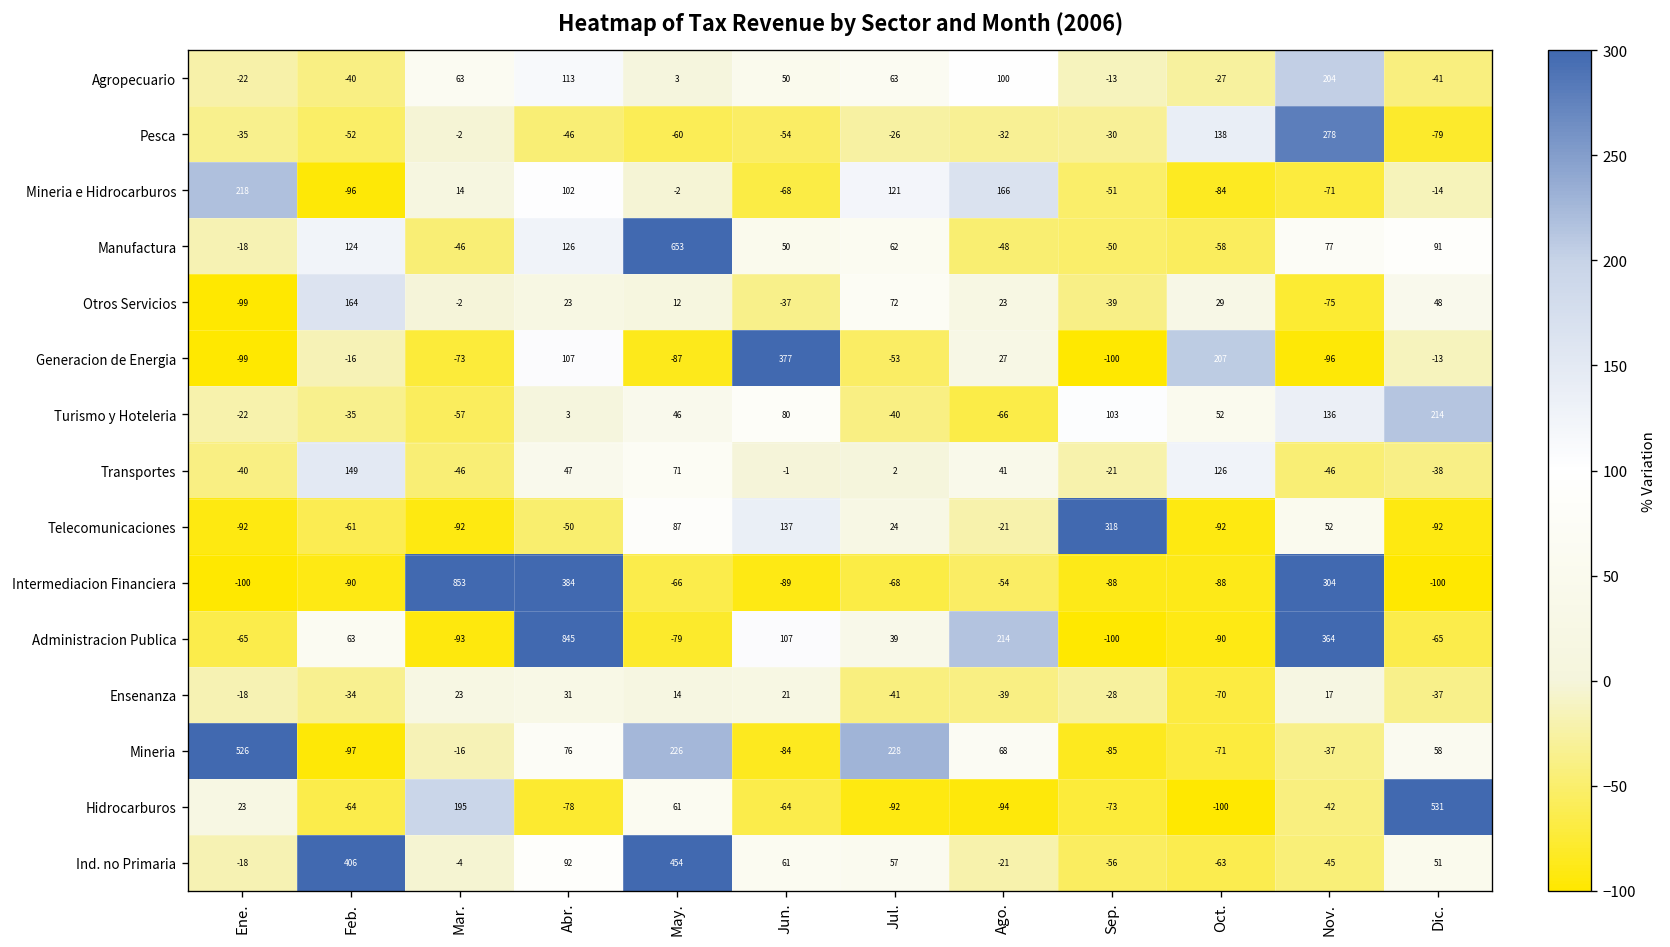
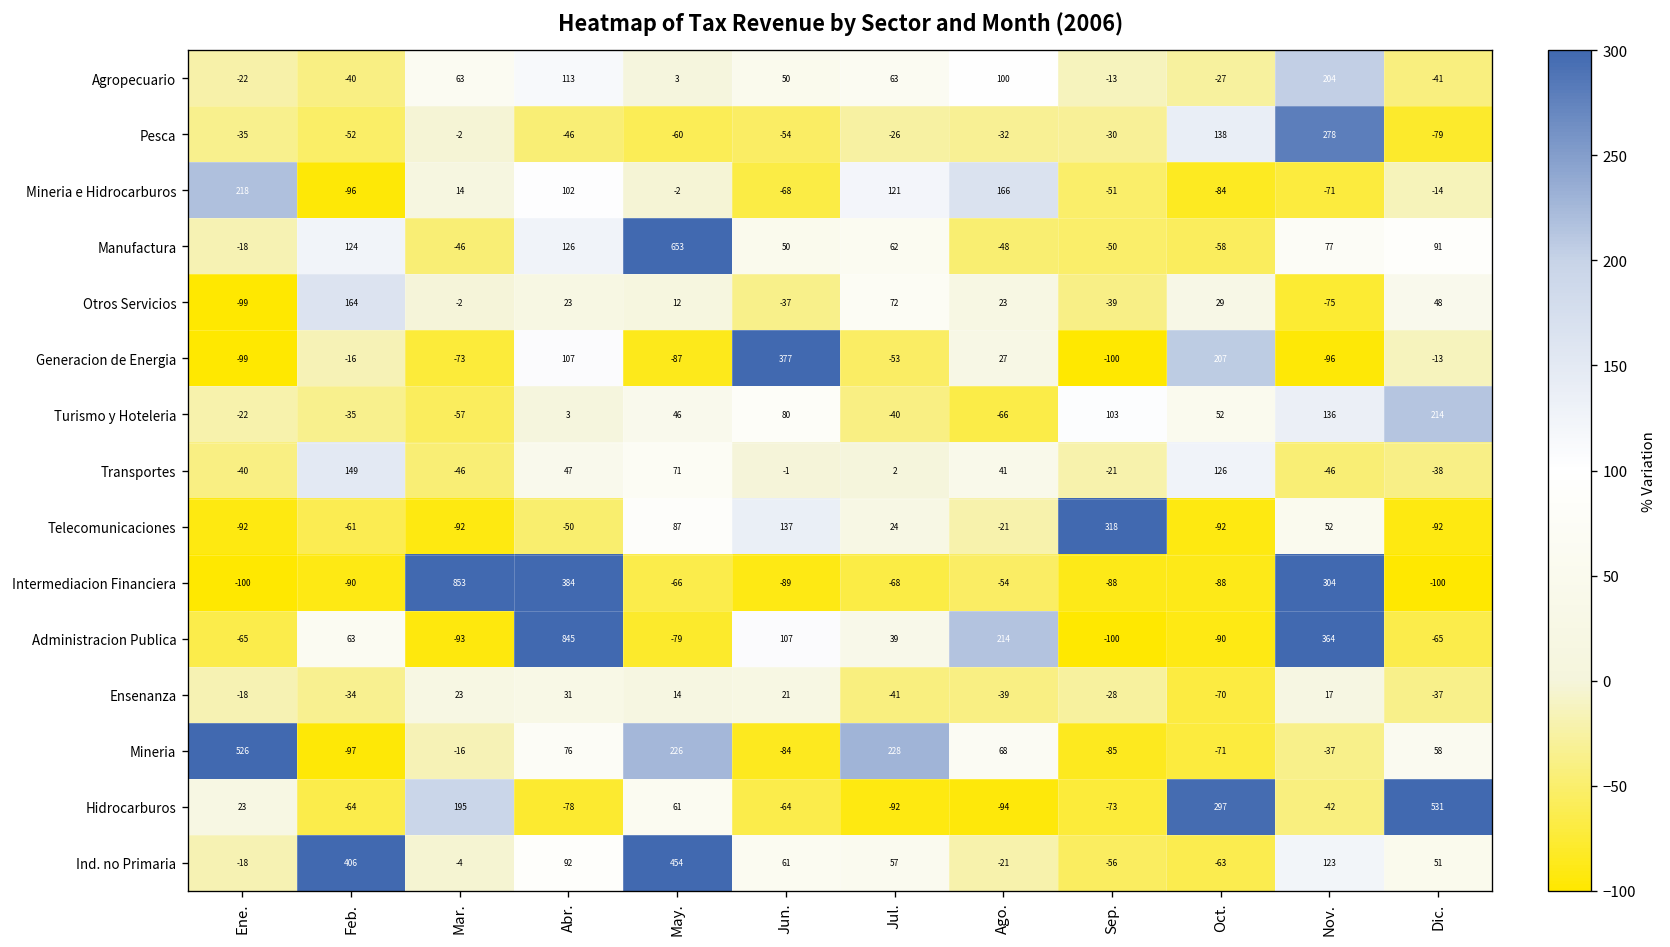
Hidrocarburos, Oct.: -100 -> 297
Ind. no Primaria, Nov.: -45 -> 123
